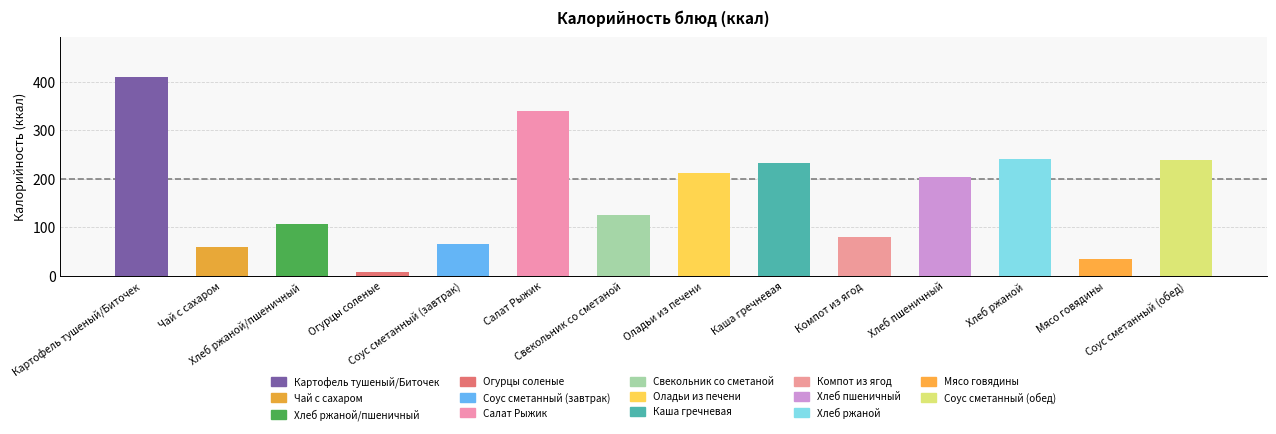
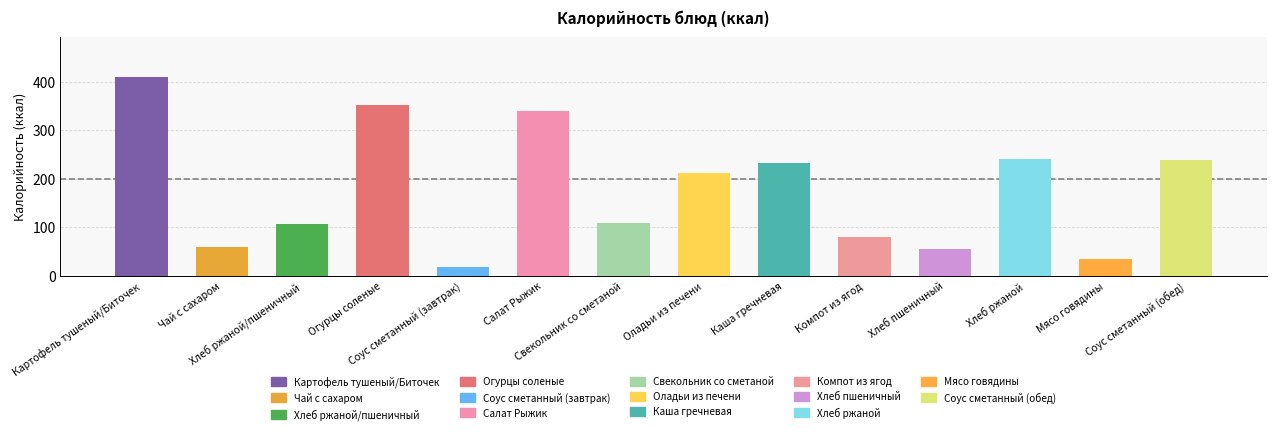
Огурцы соленые: 10 -> 350
Соус сметанный (завтрак): 70 -> 20
Свекольник со сметаной: 130 -> 110
Хлеб пшеничный: 200 -> 60
